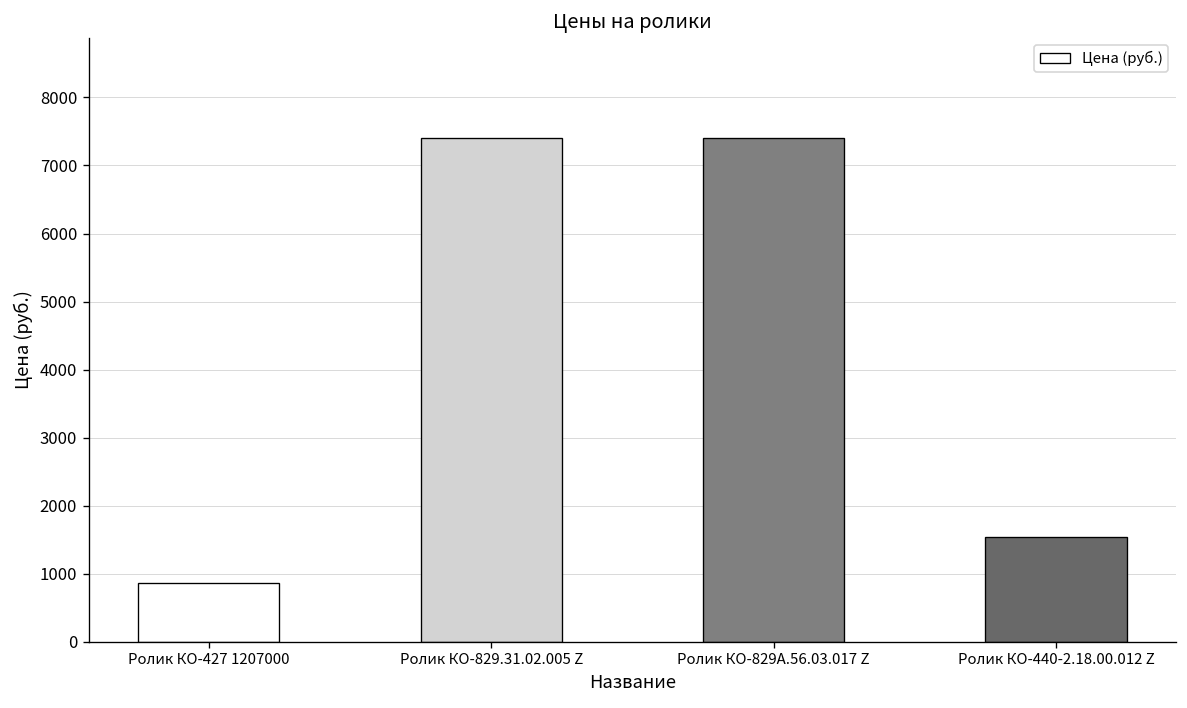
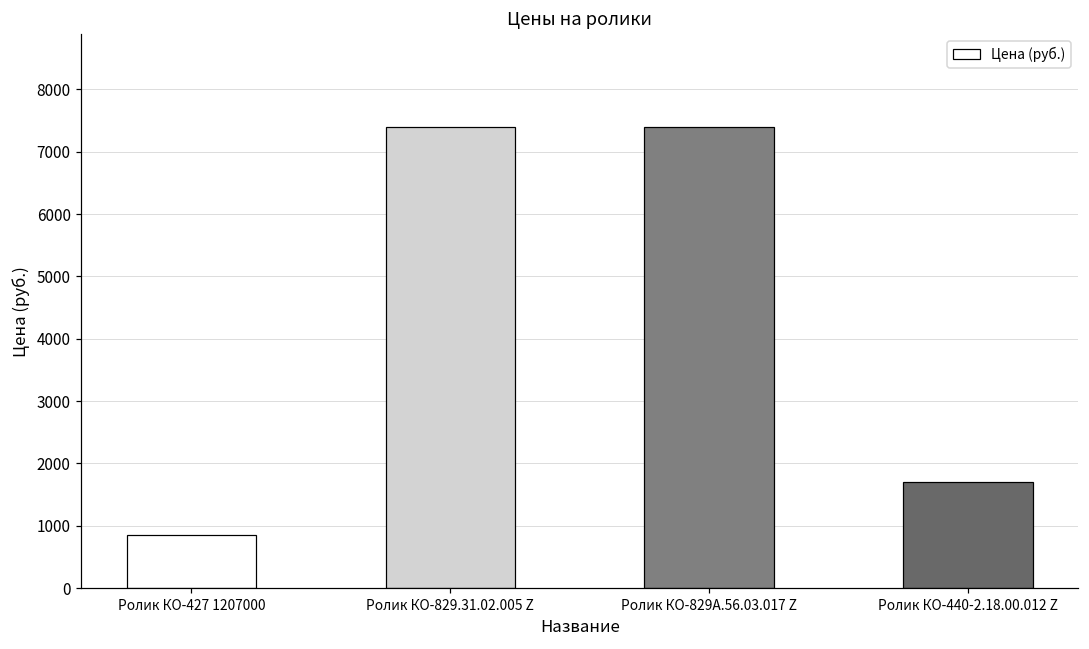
Ролик КО-440-2.18.00.012 Z: 1500 -> 1700
